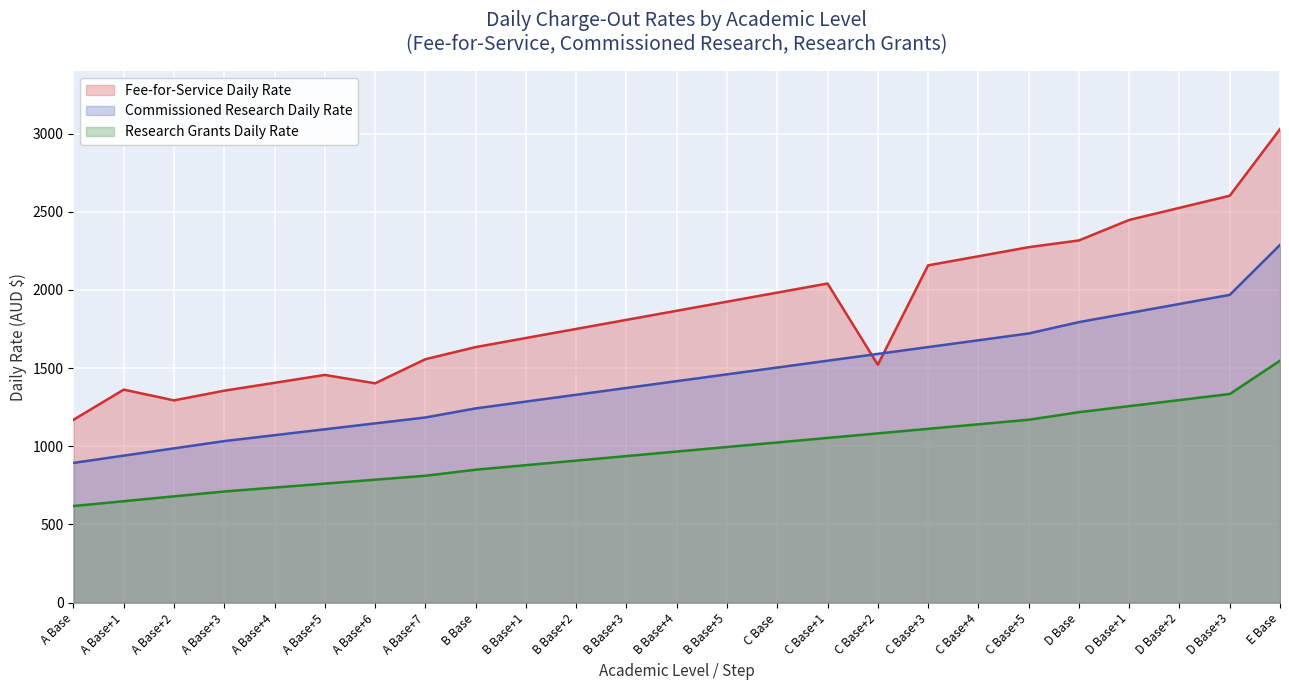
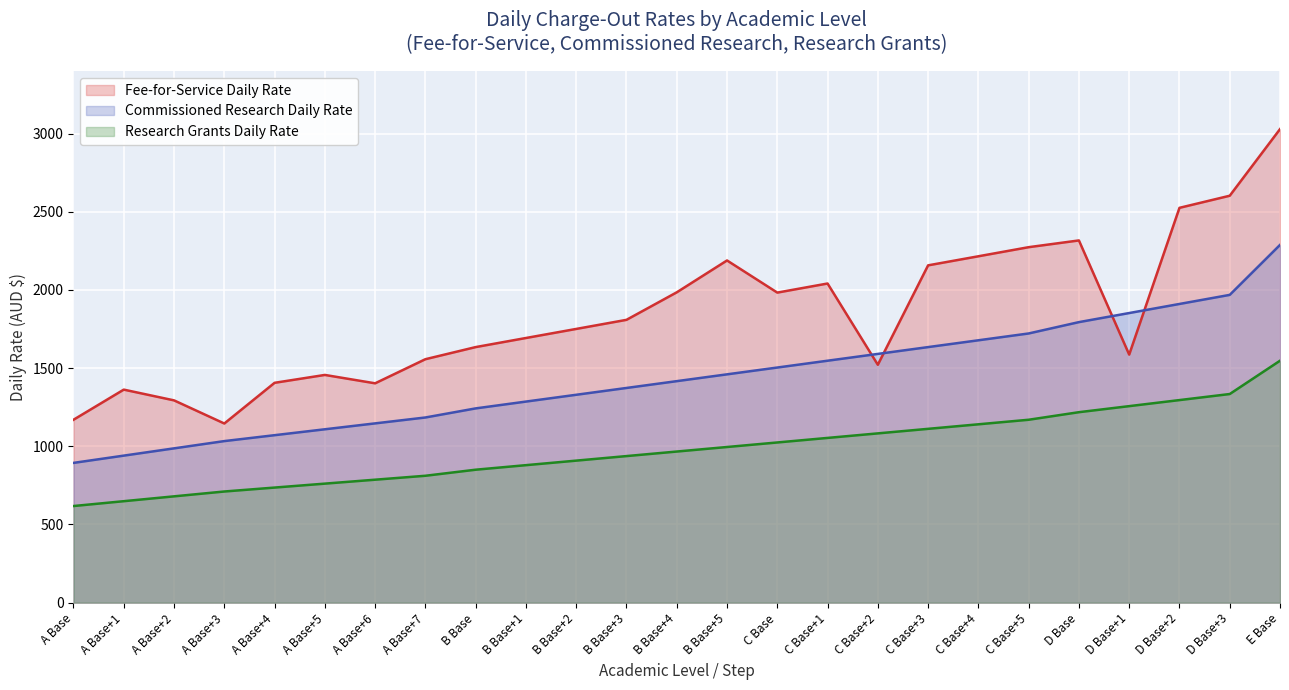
Fee-for-Service Daily Rate, A Base+3: 1360 -> 1150
Fee-for-Service Daily Rate, B Base+4: 1870 -> 1980
Fee-for-Service Daily Rate, B Base+5: 1920 -> 2190
Fee-for-Service Daily Rate, D Base+1: 2450 -> 1590
